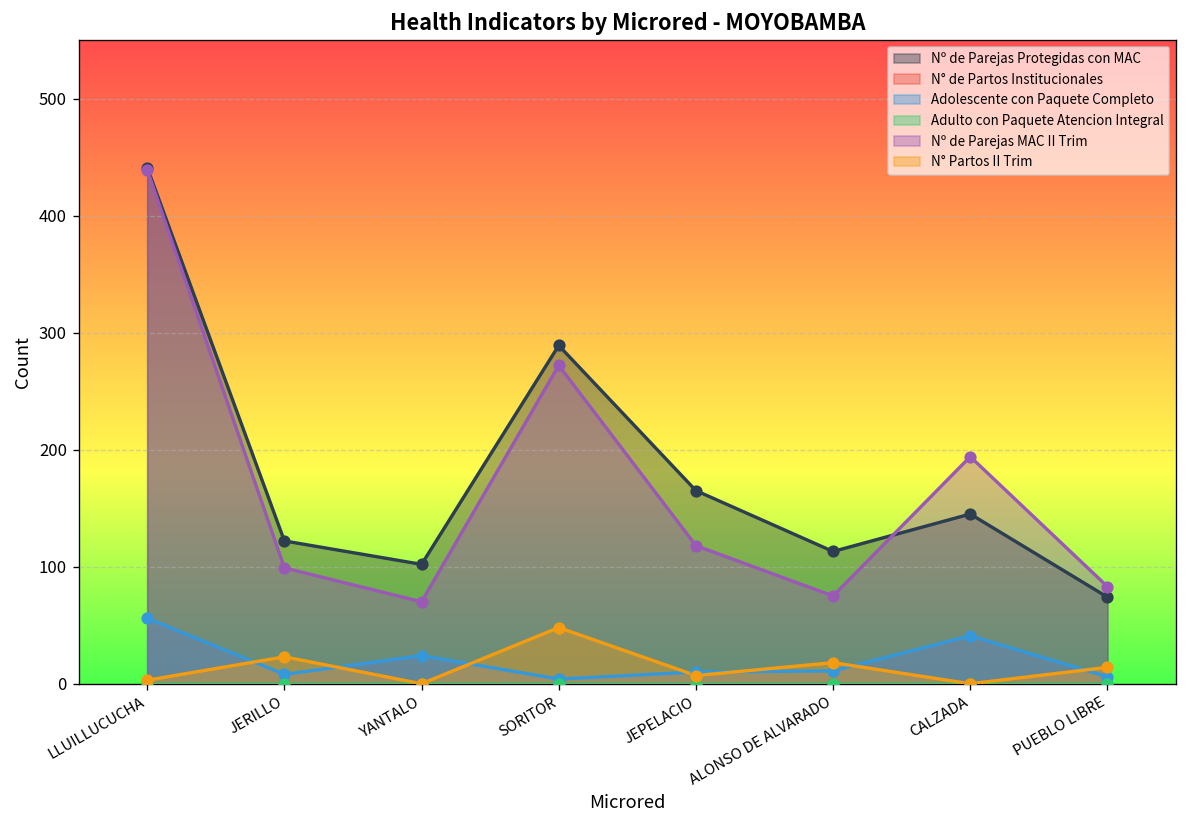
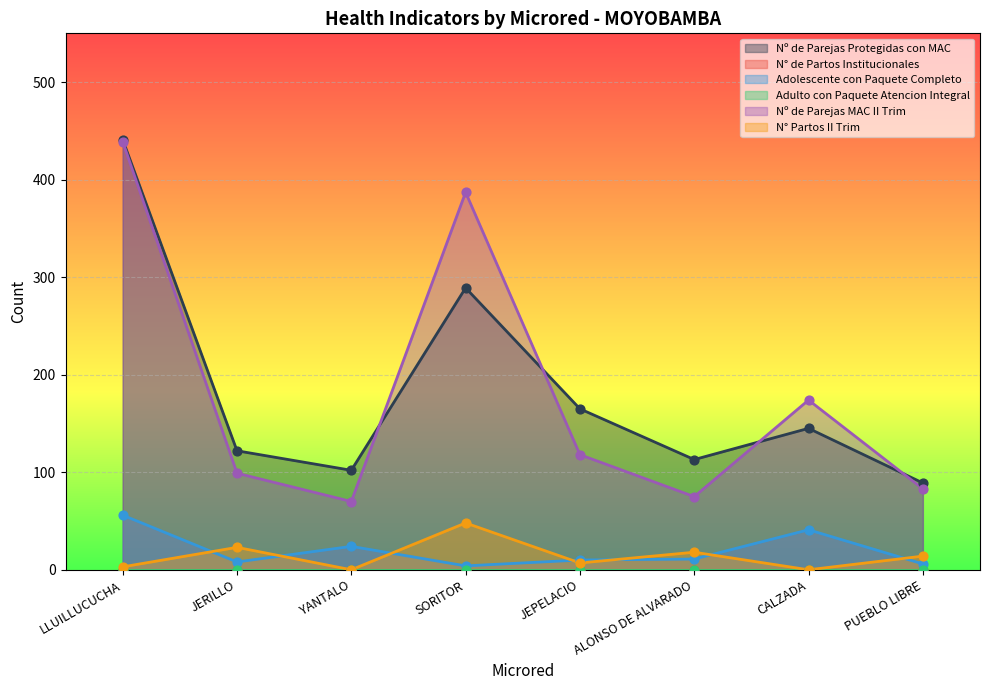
Nº de Parejas MAC II Trim, SORITOR: 270 -> 390
Nº de Parejas MAC II Trim, CALZADA: 190 -> 170
Nº de Parejas Protegidas con MAC, PUEBLO LIBRE: 70 -> 90
